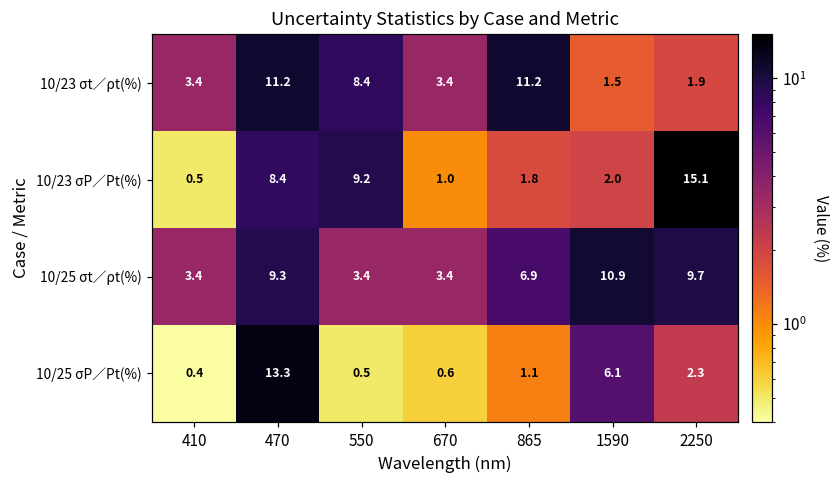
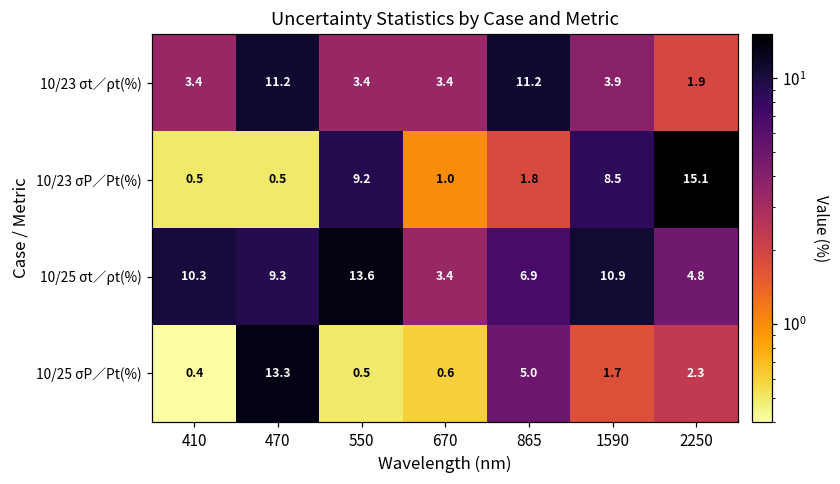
10/23 σt∕ρt(%), 550: 8.4 -> 3.4
10/23 σt∕ρt(%), 1590: 1.5 -> 3.9
10/23 σP∕Pt(%), 470: 8.4 -> 0.5
10/23 σP∕Pt(%), 1590: 2.0 -> 8.5
10/25 σt∕ρt(%), 410: 3.4 -> 10.3
10/25 σt∕ρt(%), 550: 3.4 -> 13.6
10/25 σt∕ρt(%), 2250: 9.7 -> 4.8
10/25 σP∕Pt(%), 865: 1.1 -> 5.0
10/25 σP∕Pt(%), 1590: 6.1 -> 1.7
